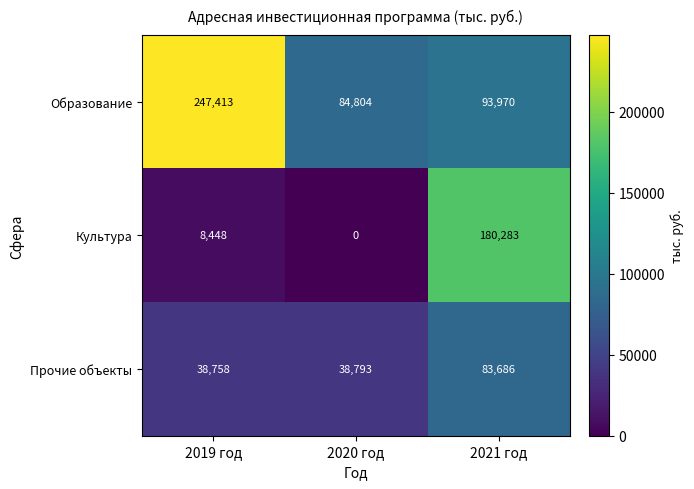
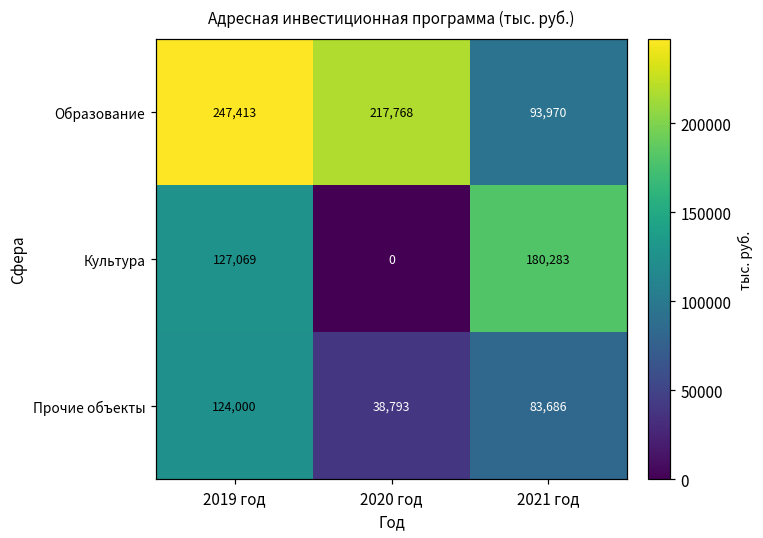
Образование, 2020 год: 84,804 -> 217,768
Культура, 2019 год: 8,448 -> 127,069
Прочие объекты, 2019 год: 38,758 -> 124,000
